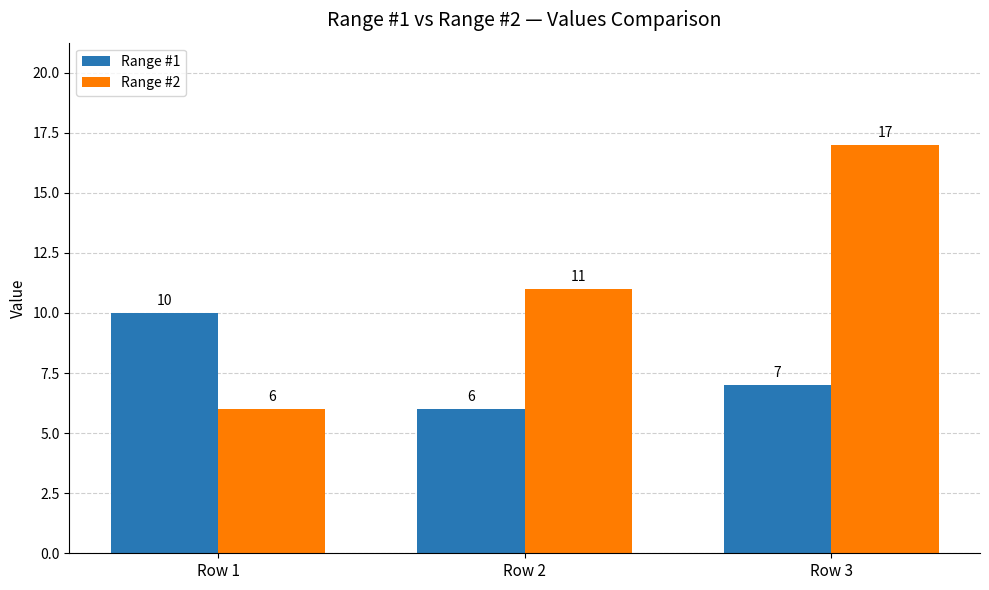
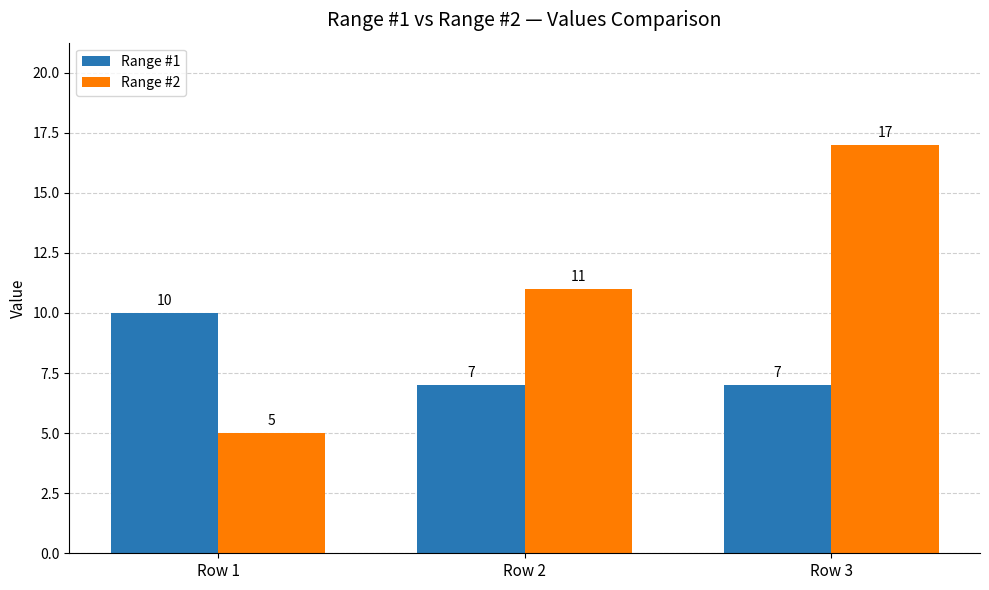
Range #2, Row 1: 6 -> 5
Range #1, Row 2: 6 -> 7
